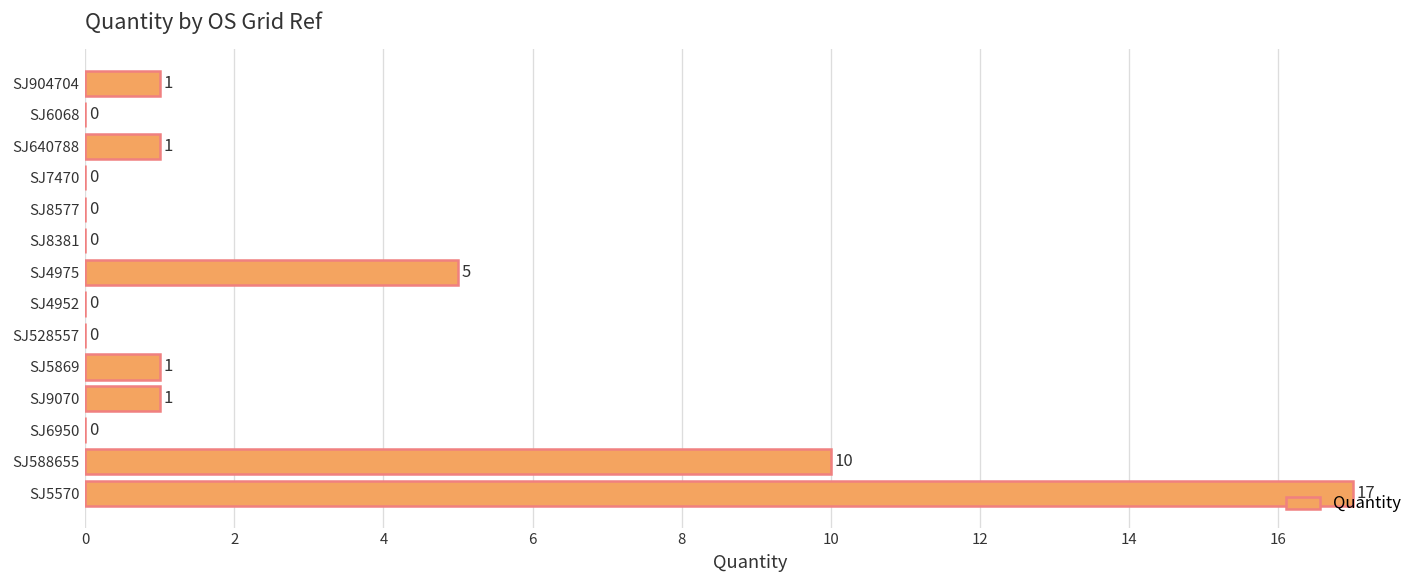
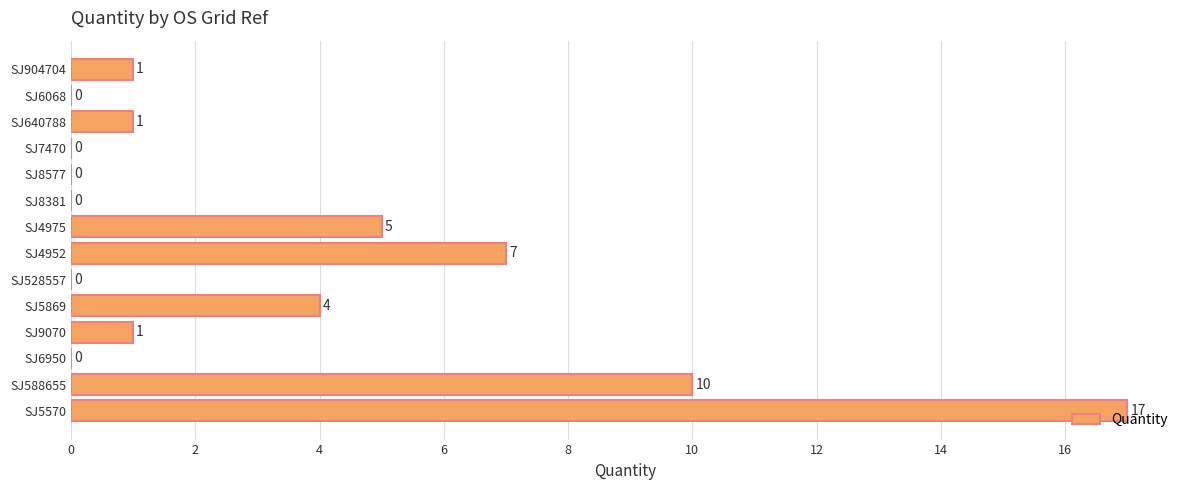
SJ4952: 0 -> 7
SJ5869: 1 -> 4
